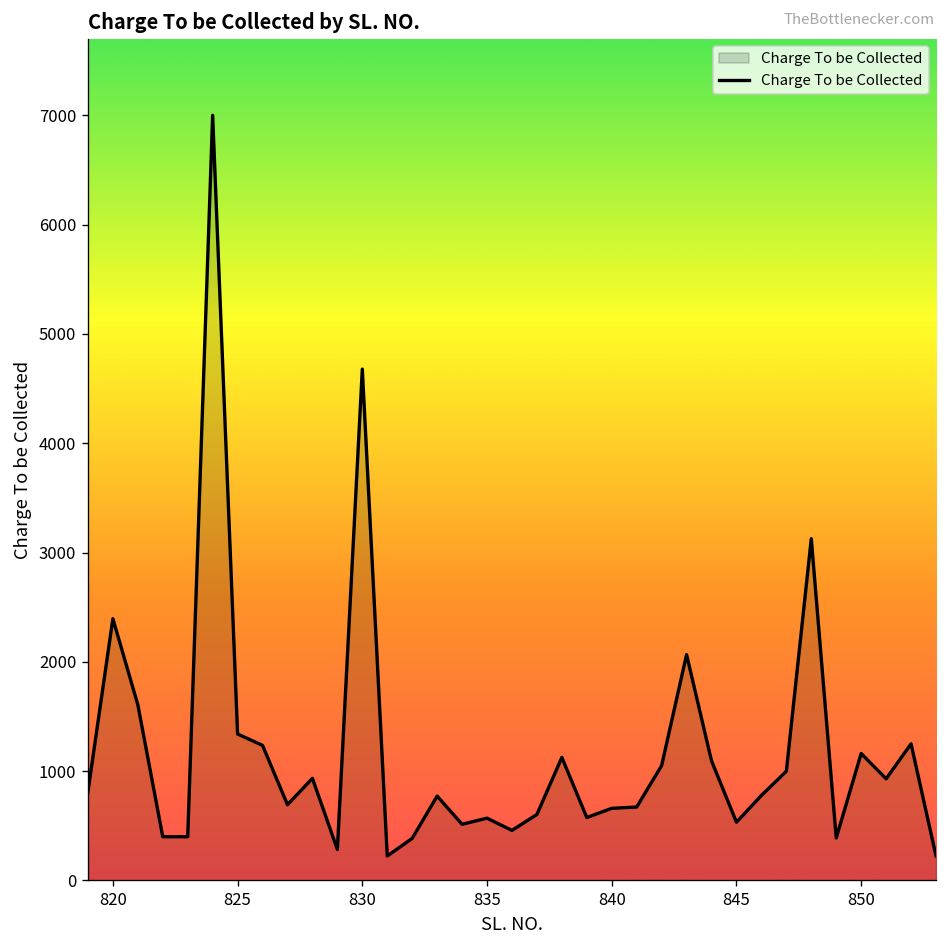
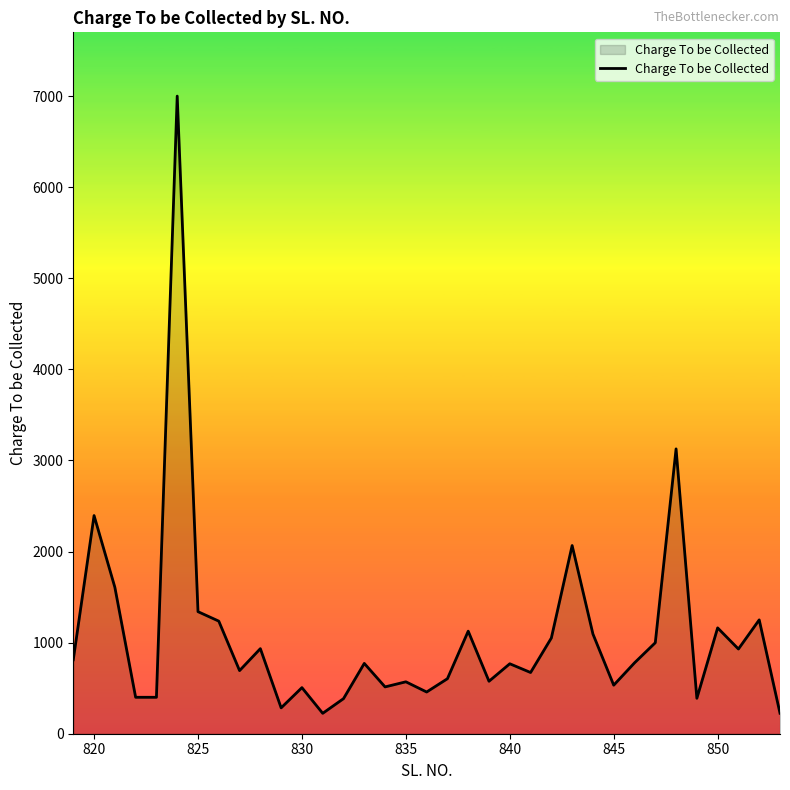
830: 4700 -> 500
840: 700 -> 800
